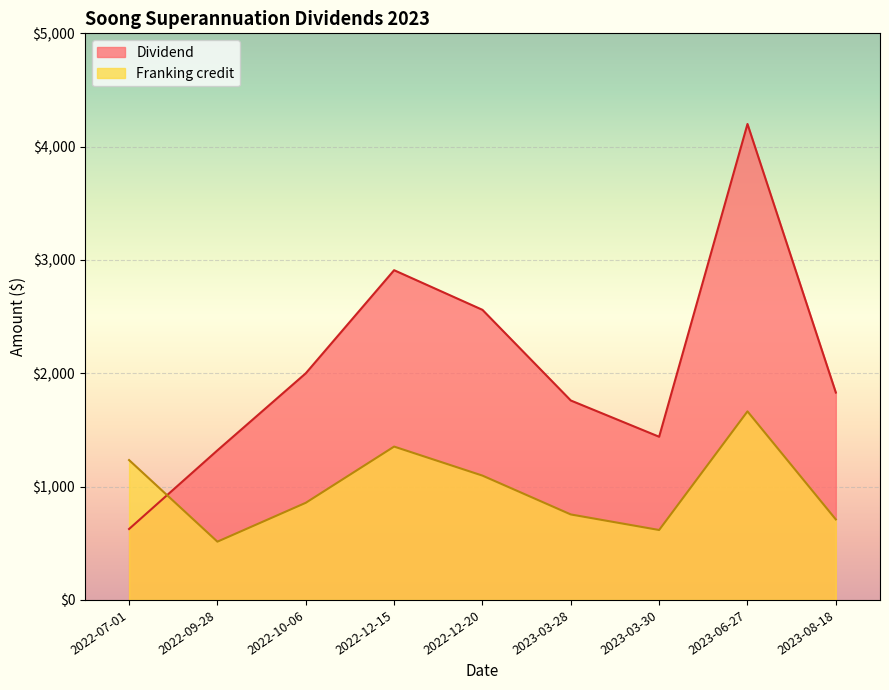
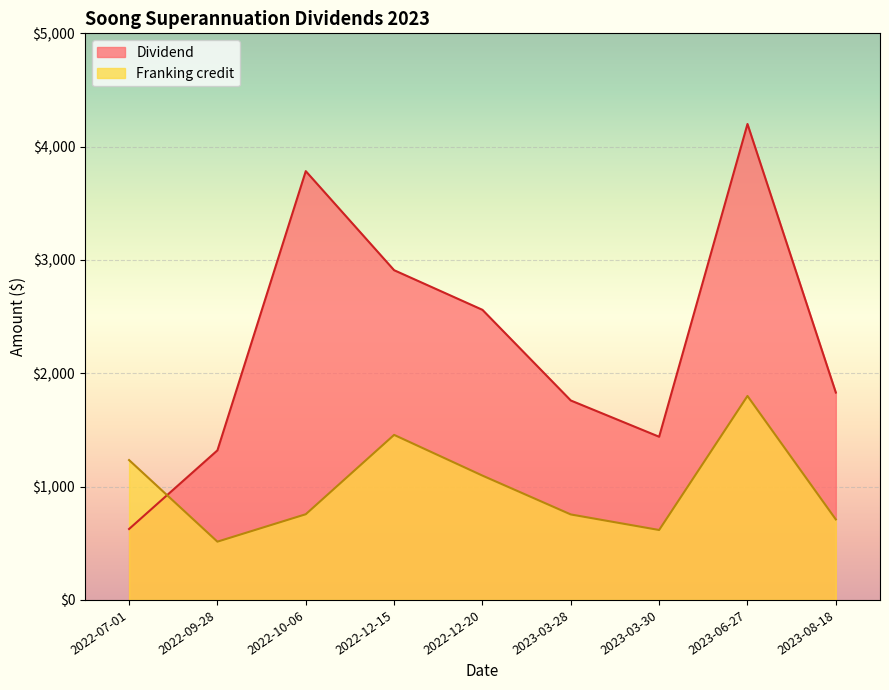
Dividend, 2022-10-06: $2,000 -> $3,780
Franking credit, 2022-10-06: $860 -> $760
Franking credit, 2022-12-15: $1,350 -> $1,460
Franking credit, 2023-06-27: $1,660 -> $1,800
